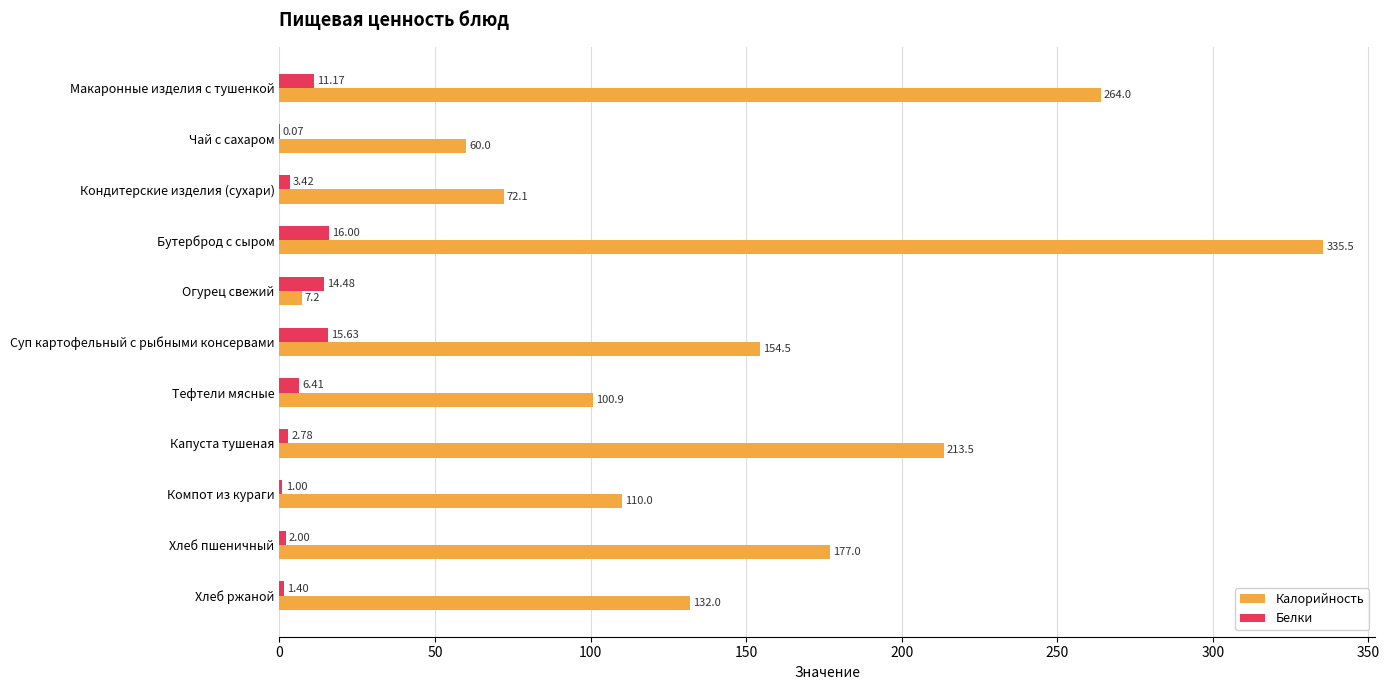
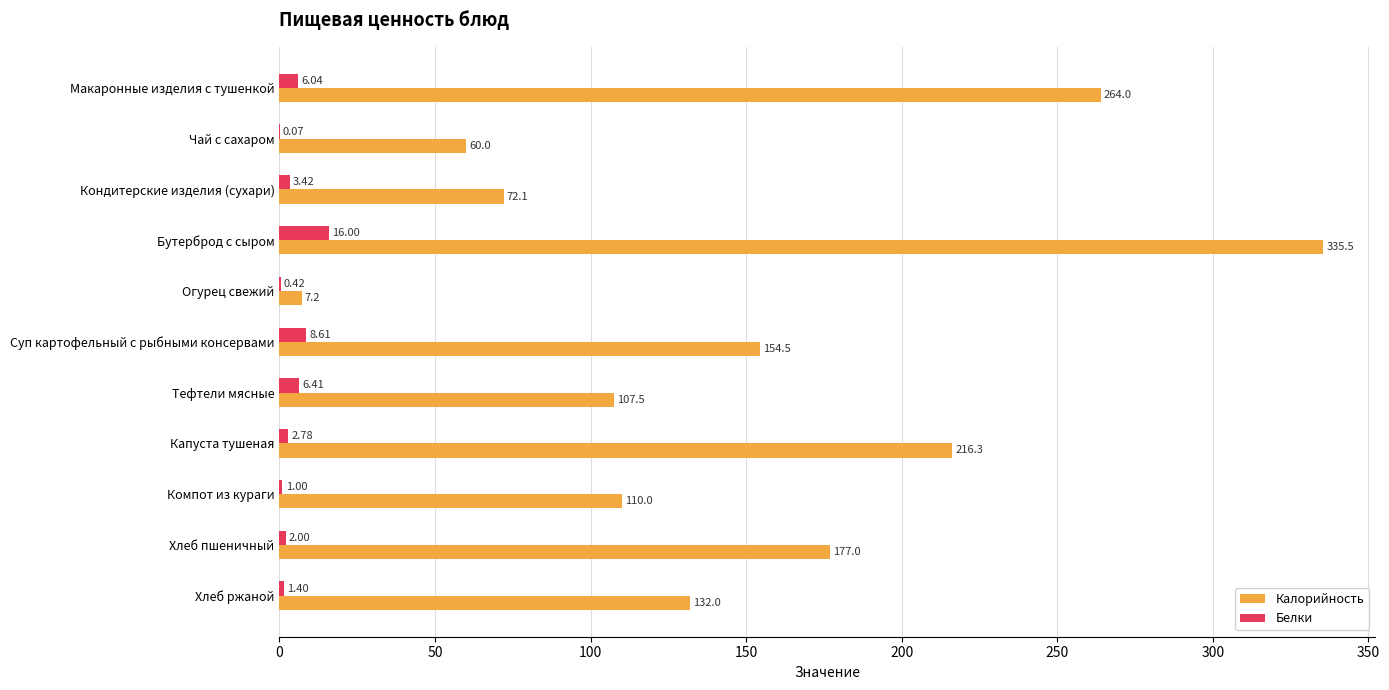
Белки, Макаронные изделия с тушенкой: 11.17 -> 6.04
Белки, Огурец свежий: 14.48 -> 0.42
Белки, Суп картофельный с рыбными консервами: 15.63 -> 8.61
Калорийность, Тефтели мясные: 100.9 -> 107.5
Калорийность, Капуста тушеная: 213.5 -> 216.3
